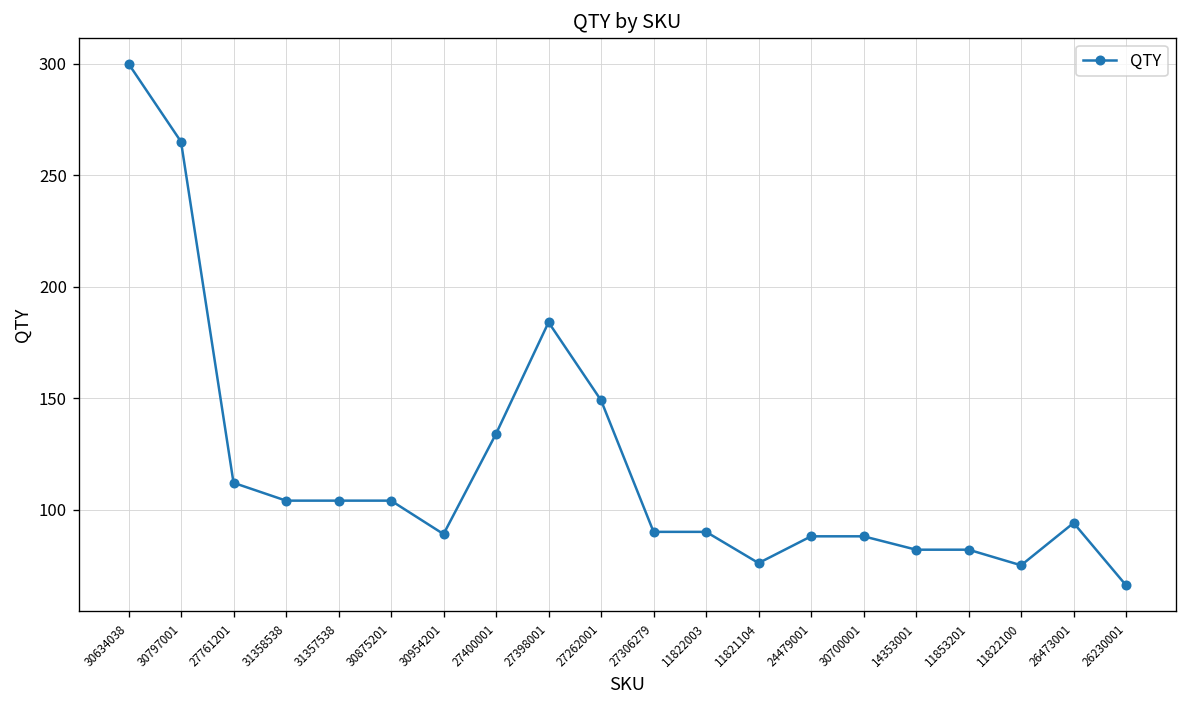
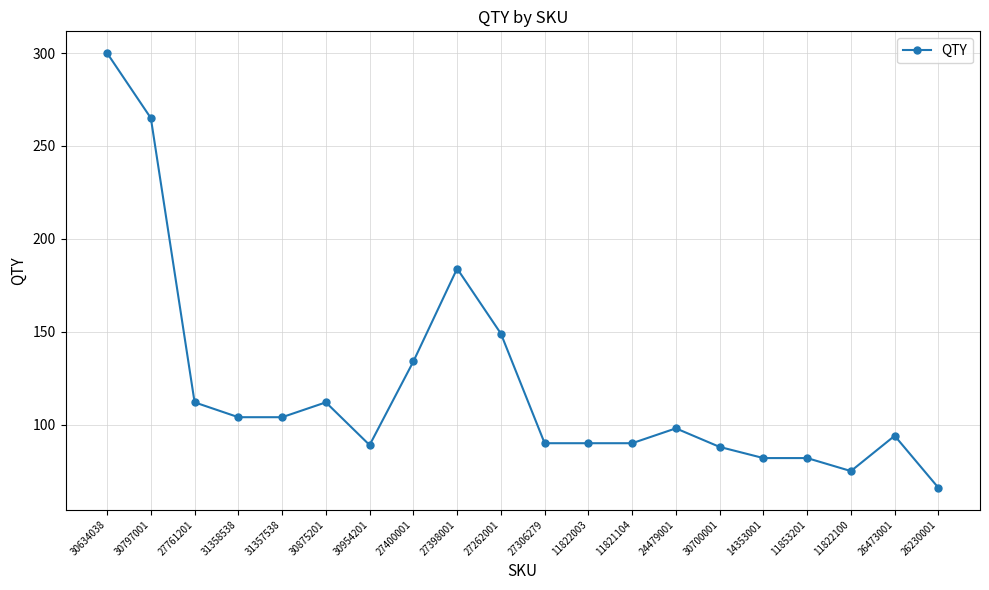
30875201: 104 -> 112
11821104: 76 -> 90
24479001: 88 -> 98
